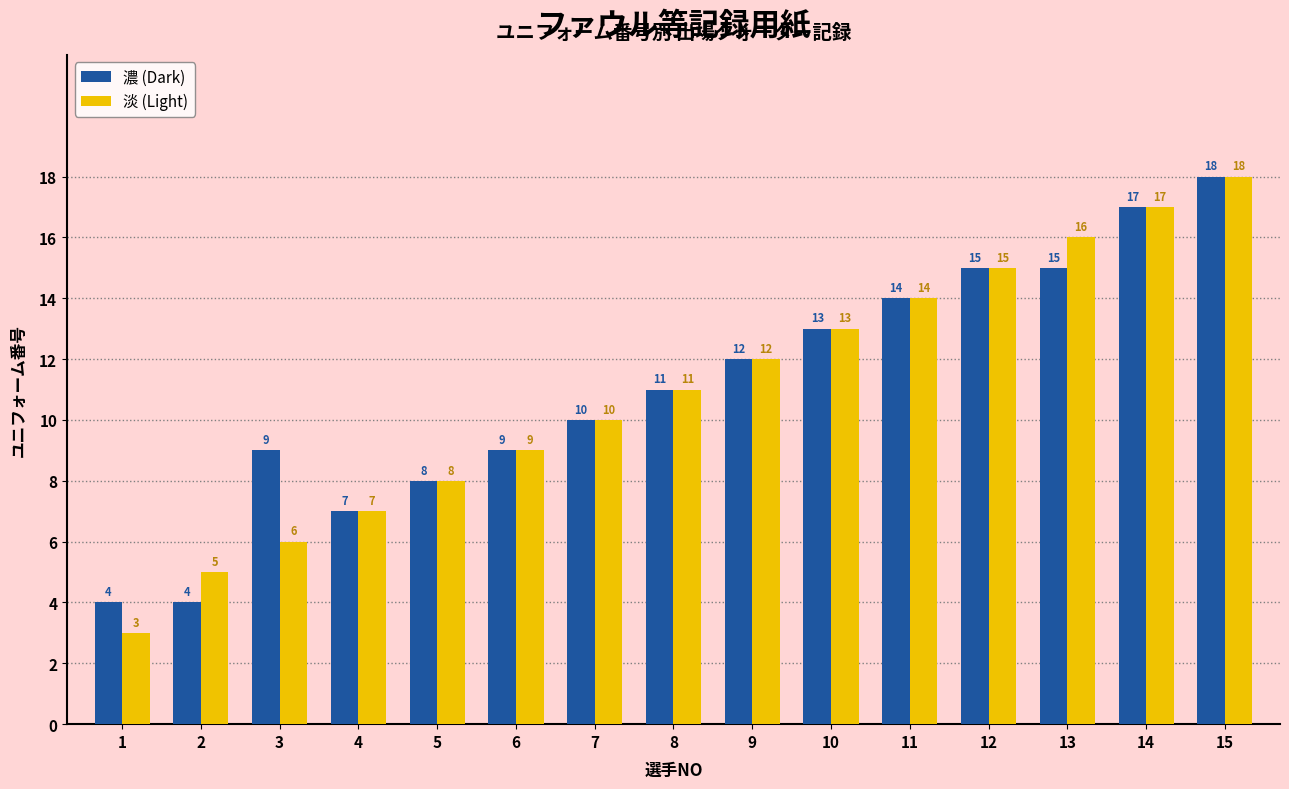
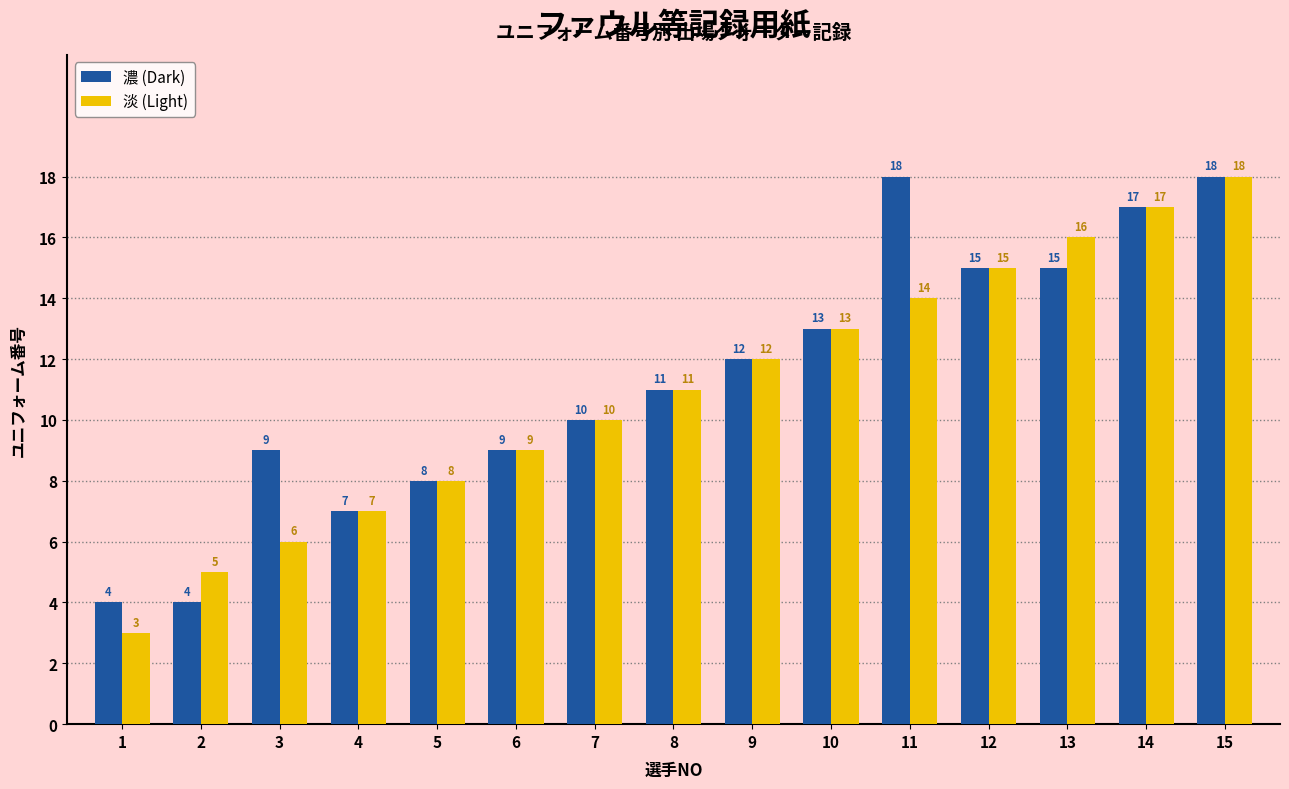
濃 (Dark), 11: 14 -> 18
